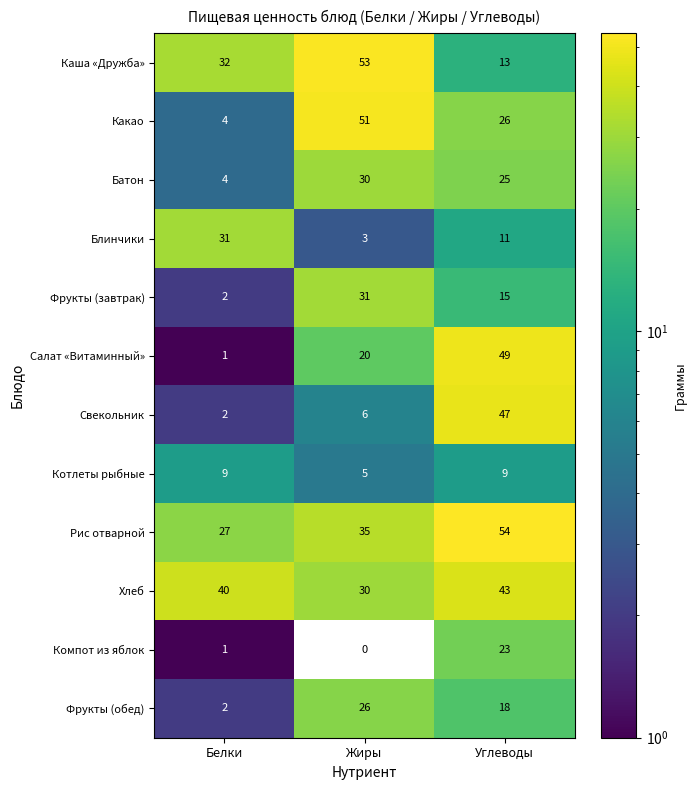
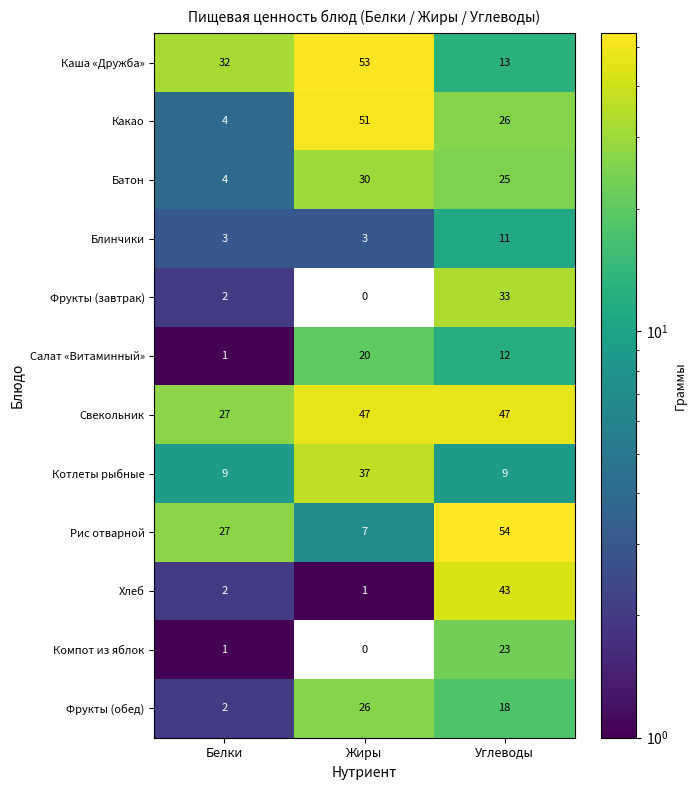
Блинчики, Белки: 31 -> 3
Фрукты (завтрак), Жиры: 31 -> 0
Фрукты (завтрак), Углеводы: 15 -> 33
Салат «Витаминный», Углеводы: 49 -> 12
Свекольник, Белки: 2 -> 27
Свекольник, Жиры: 6 -> 47
Котлеты рыбные, Жиры: 5 -> 37
Рис отварной, Жиры: 35 -> 7
Хлеб, Белки: 40 -> 2
Хлеб, Жиры: 30 -> 1
